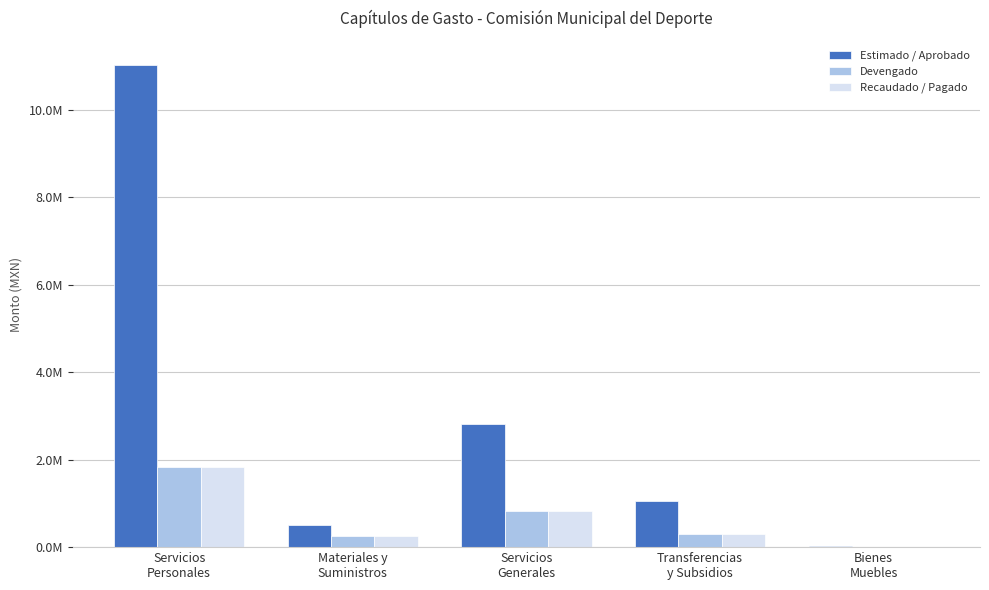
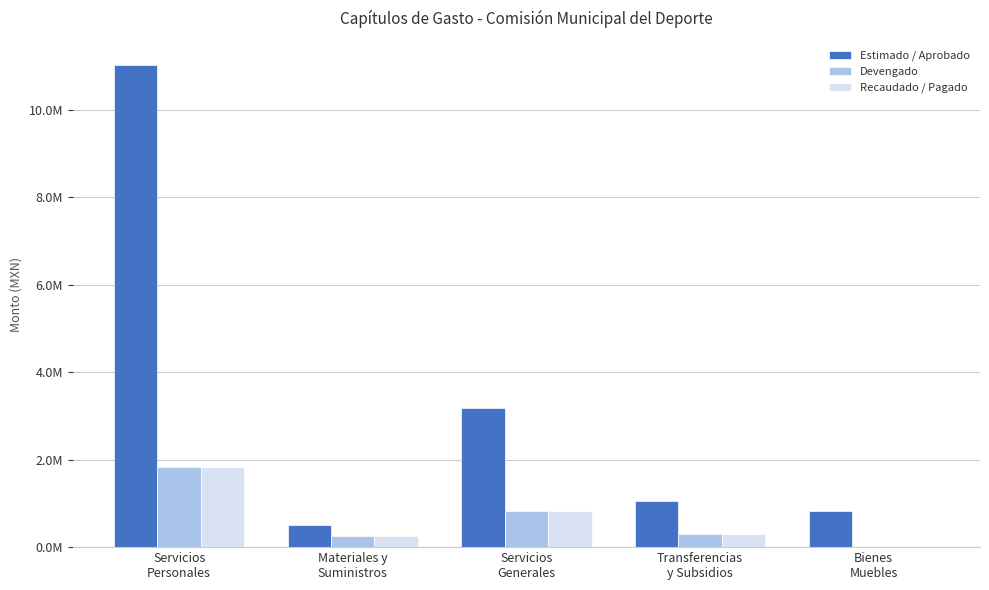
Estimado / Aprobado, Servicios Generales: 2800000 -> 3200000
Estimado / Aprobado, Bienes Muebles: 0 -> 800000
